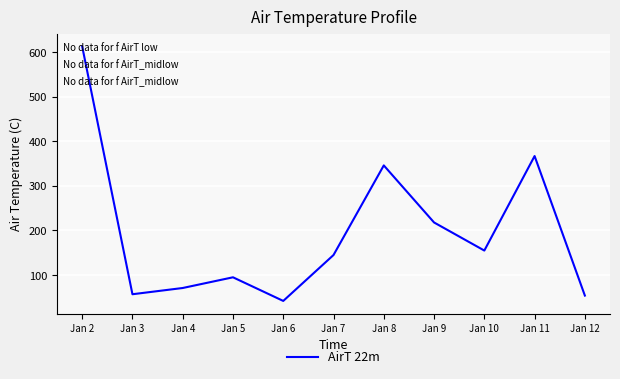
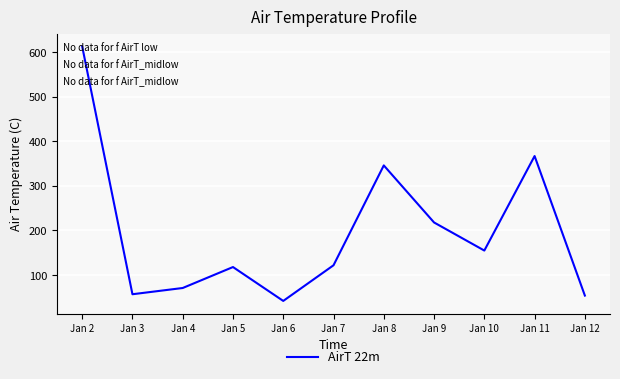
Jan 5: 100 -> 120
Jan 7: 150 -> 120
